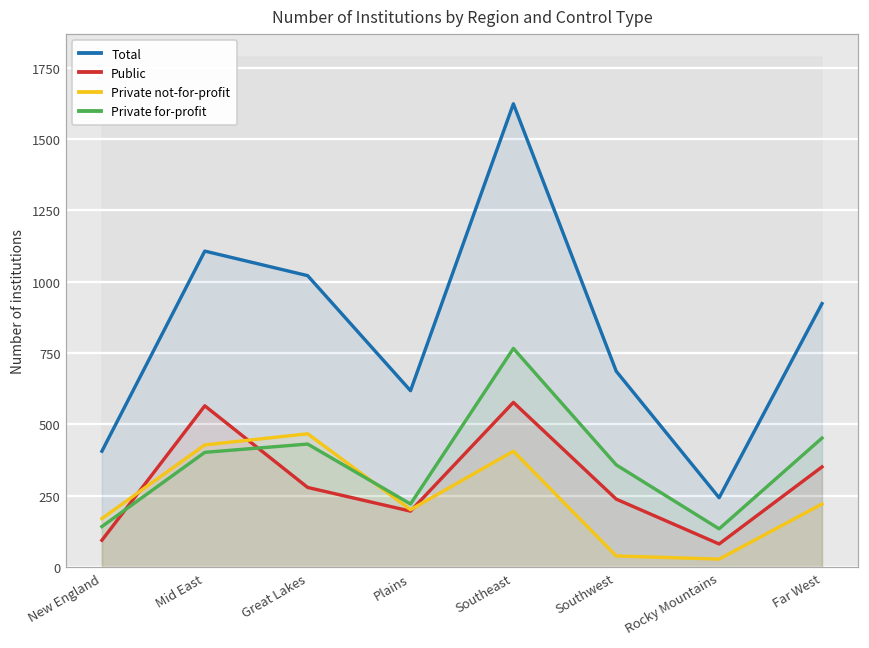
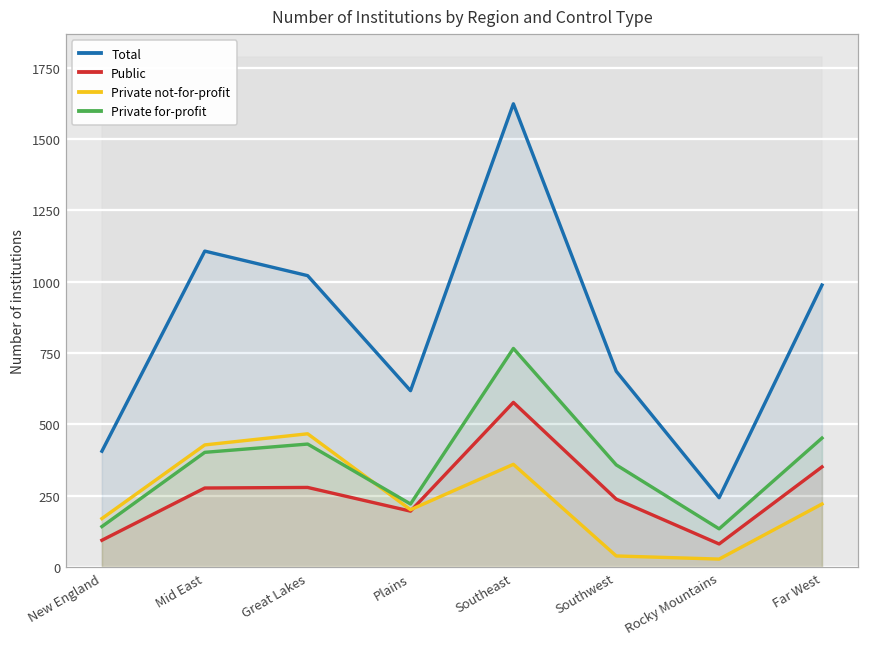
Public, Mid East: 570 -> 280
Private not-for-profit, Southeast: 410 -> 360
Total, Far West: 920 -> 990
